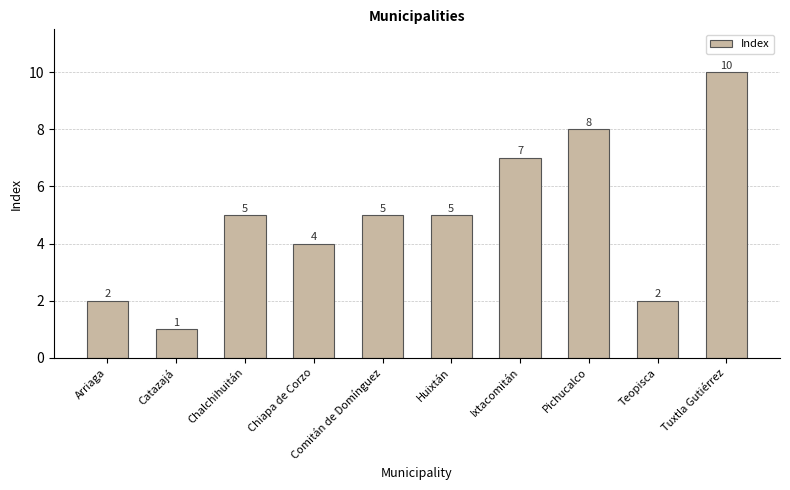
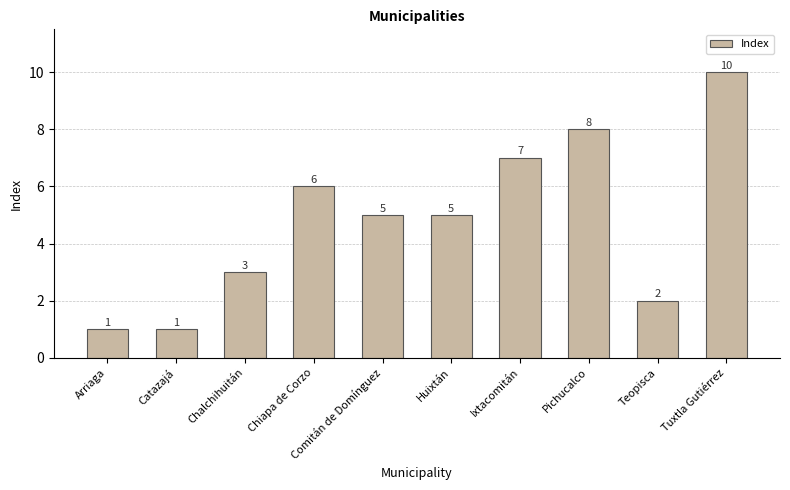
Arriaga: 2 -> 1
Chalchihuitán: 5 -> 3
Chiapa de Corzo: 4 -> 6
